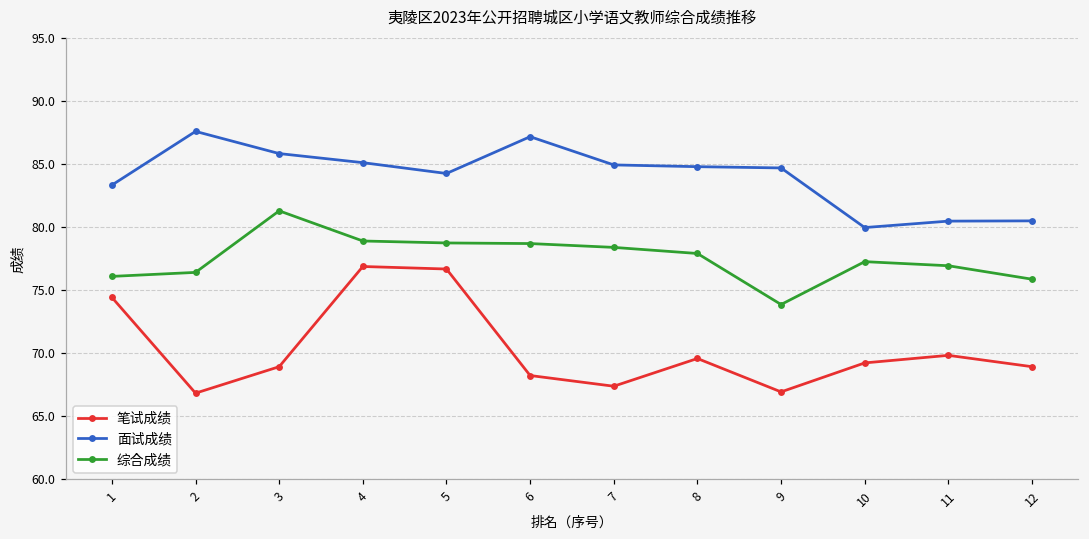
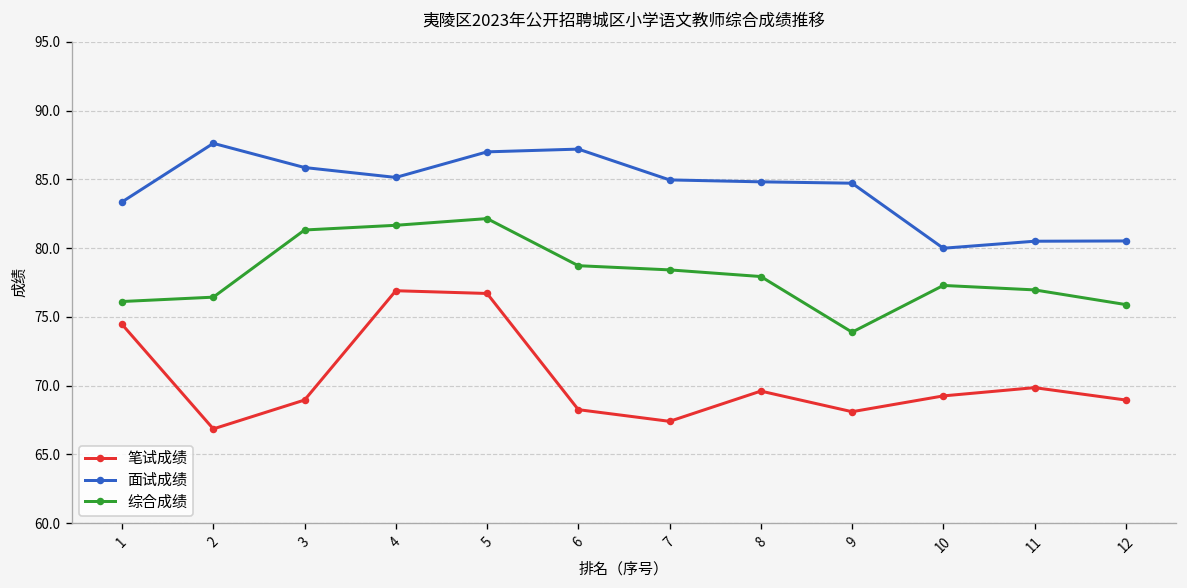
综合成绩, 4: 78.9 -> 81.7
面试成绩, 5: 84.3 -> 87.0
综合成绩, 5: 78.8 -> 82.1
笔试成绩, 9: 67.0 -> 68.1
